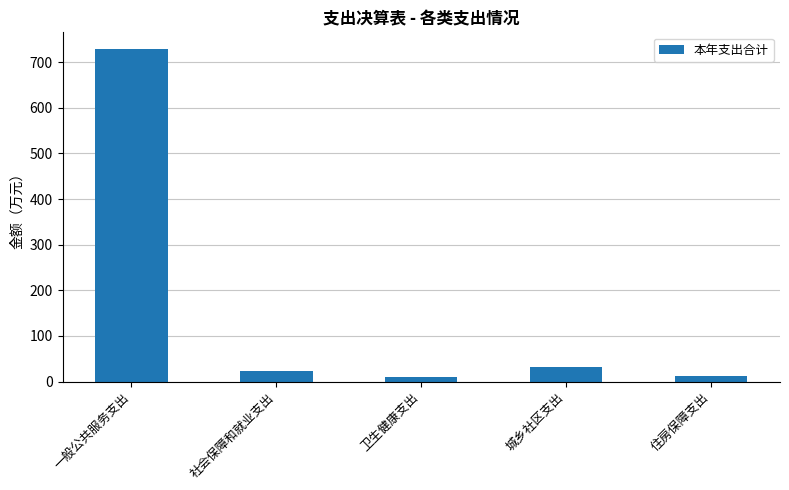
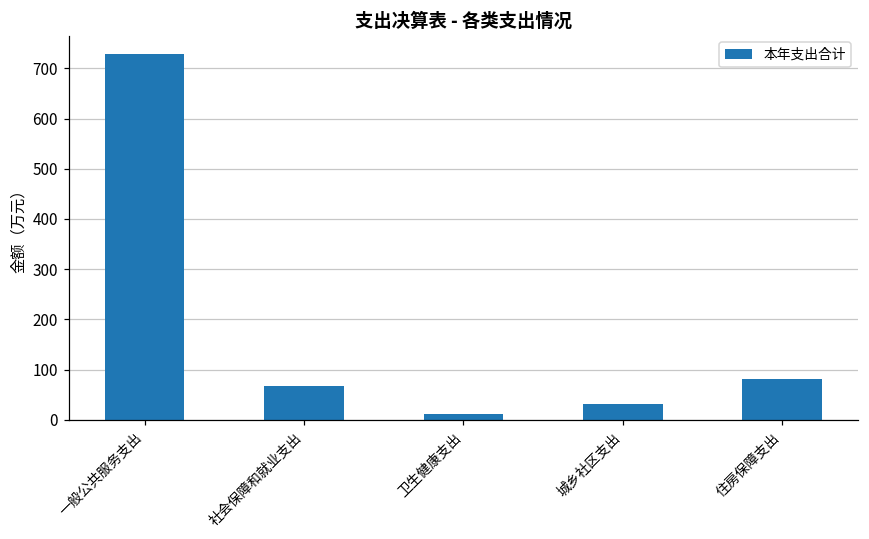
社会保障和就业支出: 20 -> 70
住房保障支出: 10 -> 80
